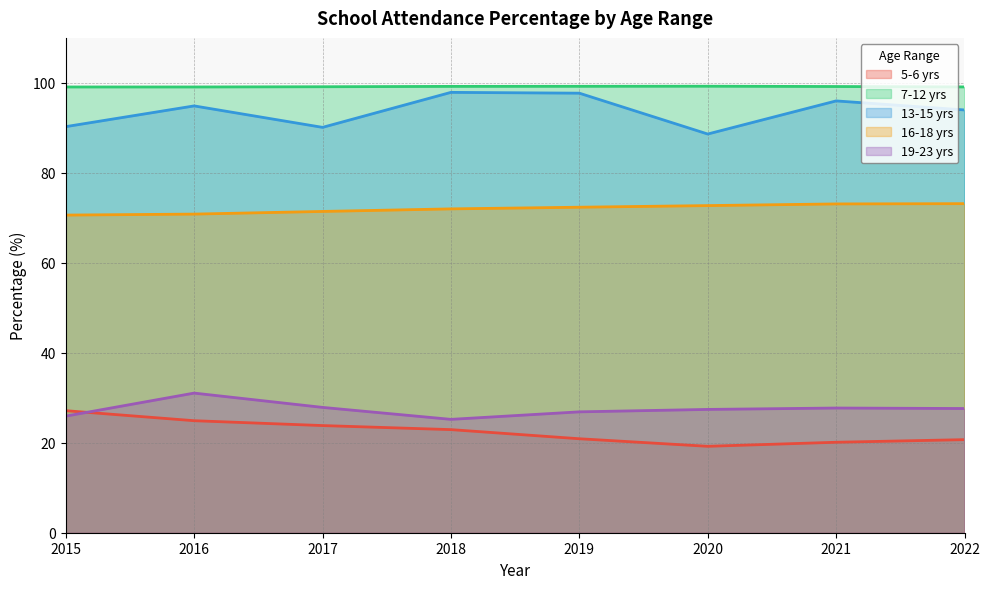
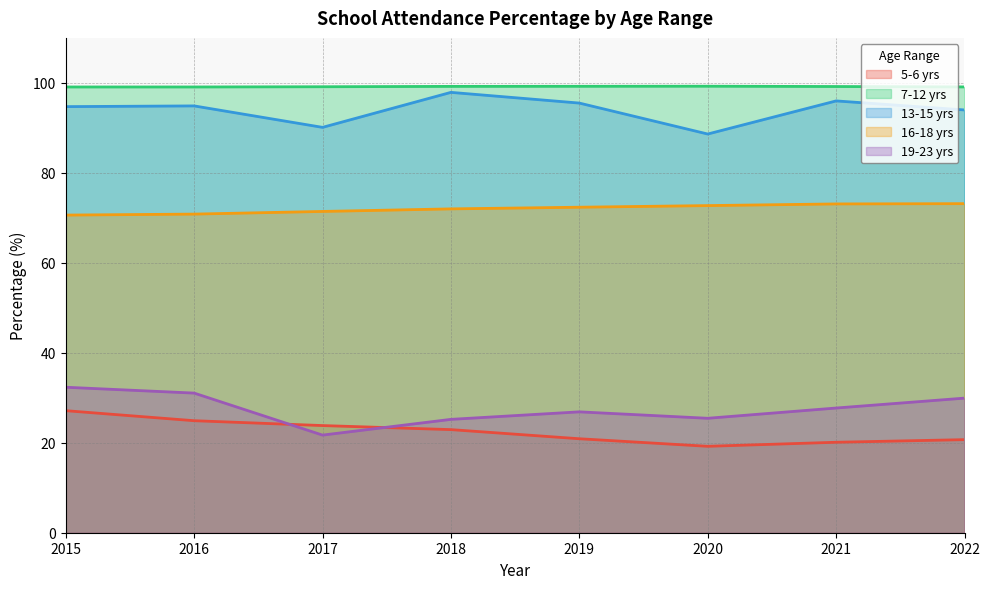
13-15 yrs, 2015: 90 -> 95
19-23 yrs, 2015: 26 -> 32
19-23 yrs, 2017: 28 -> 22
13-15 yrs, 2019: 98 -> 96
19-23 yrs, 2020: 27 -> 25
19-23 yrs, 2022: 28 -> 30
